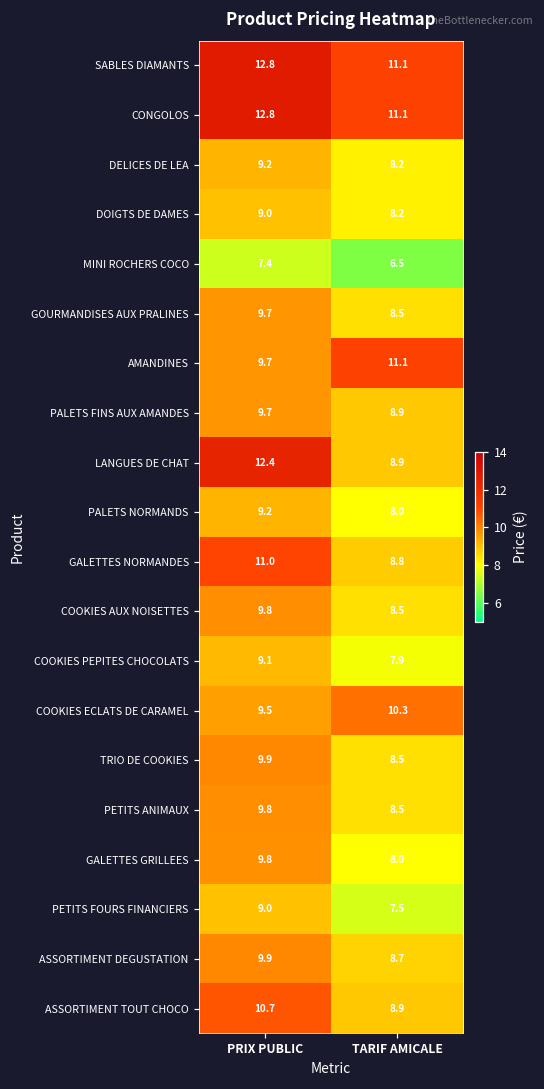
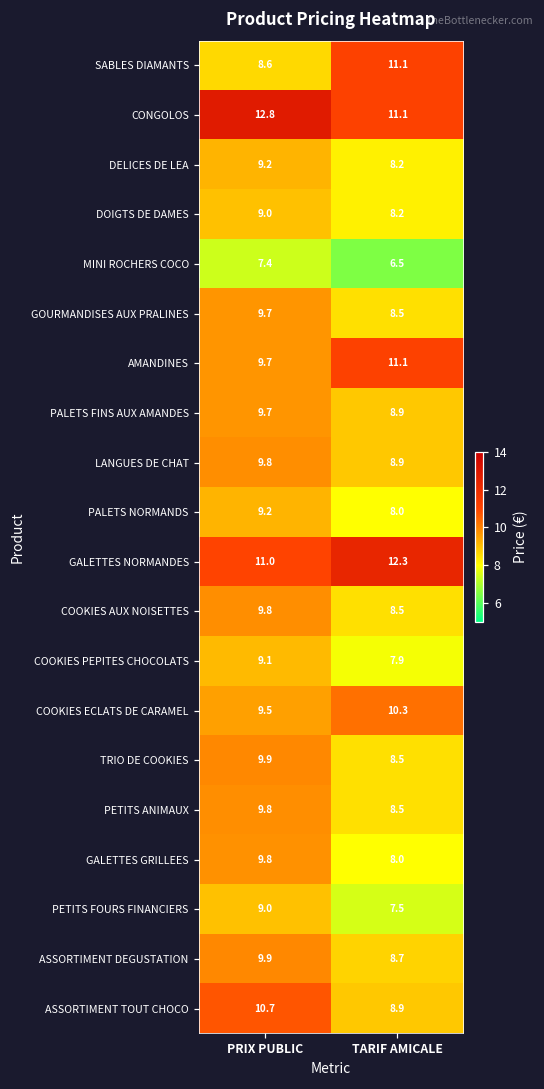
SABLES DIAMANTS, PRIX PUBLIC: 12.8 -> 8.6
LANGUES DE CHAT, PRIX PUBLIC: 12.4 -> 9.8
GALETTES NORMANDES, TARIF AMICALE: 8.8 -> 12.3
